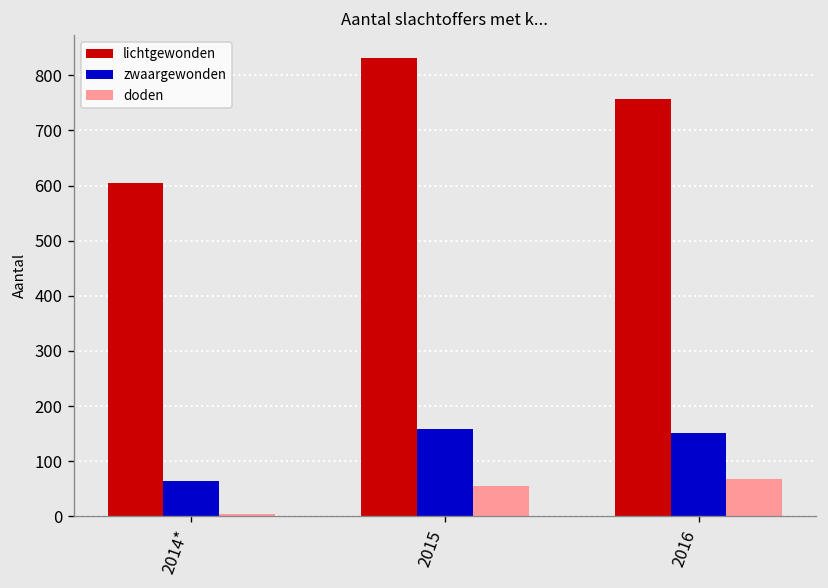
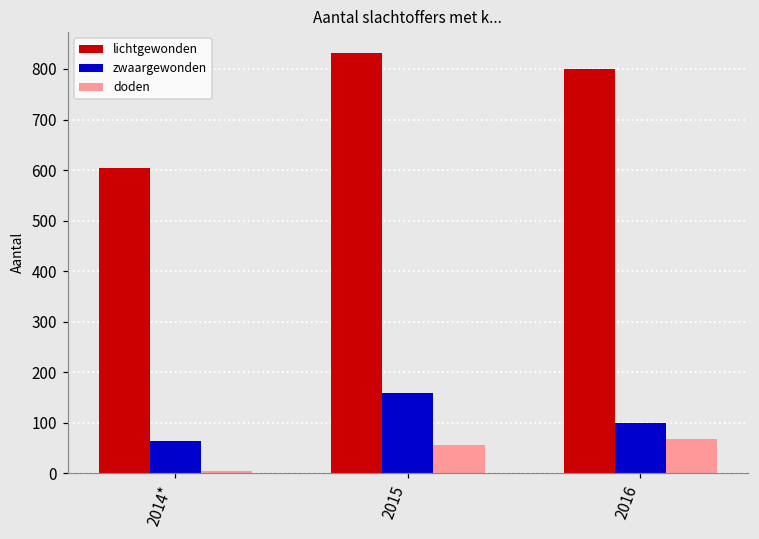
lichtgewonden, 2016: 760 -> 800
zwaargewonden, 2016: 150 -> 100
